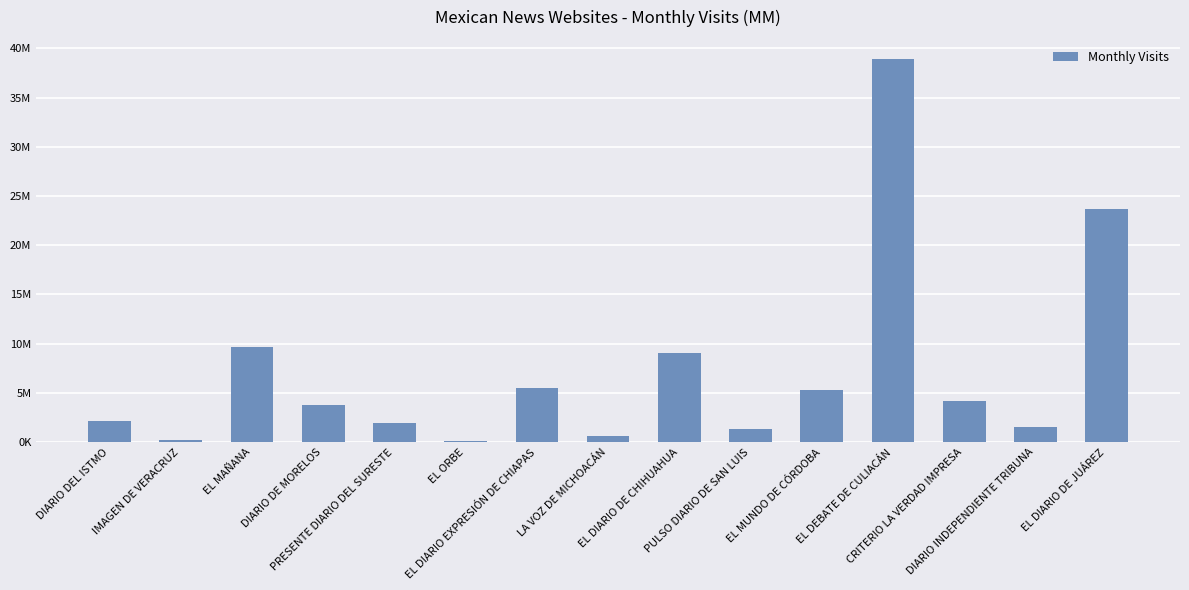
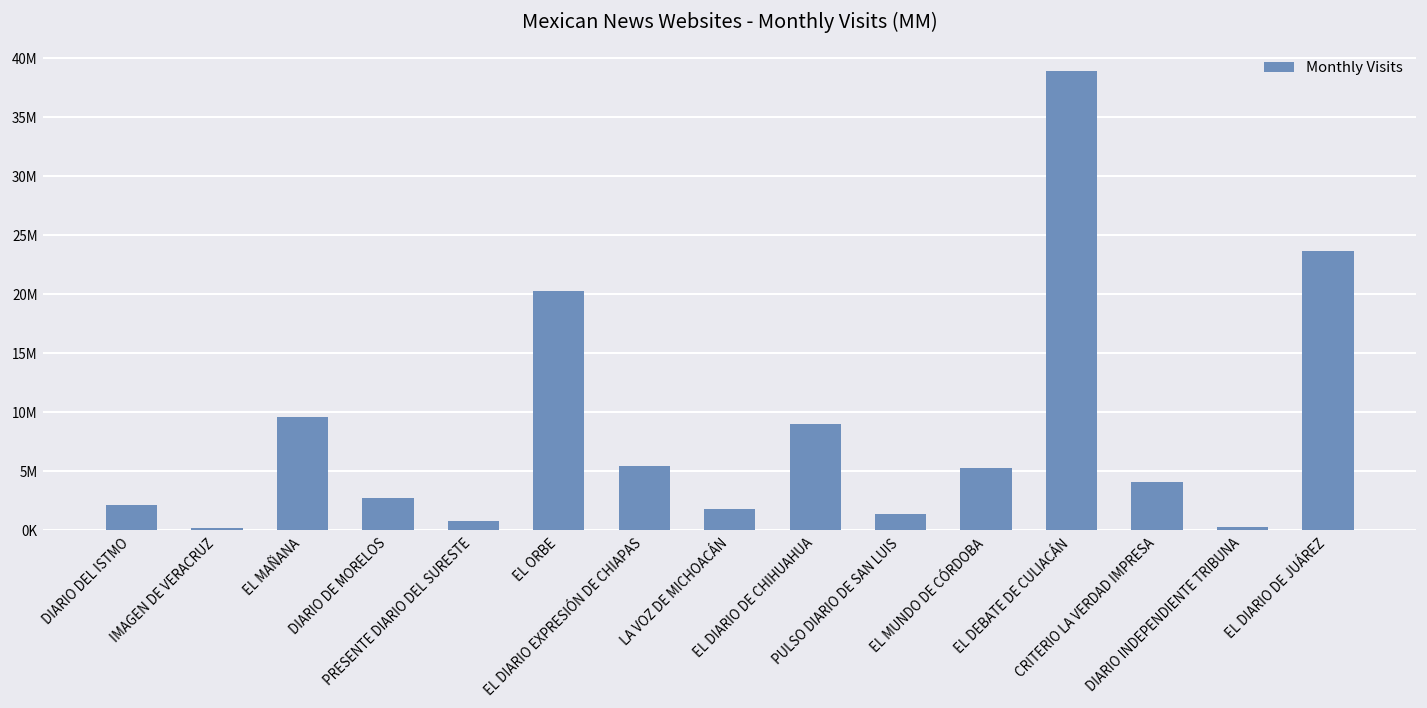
DIARIO DE MORELOS: 4000000 -> 3000000
PRESENTE DIARIO DEL SURESTE: 2000000 -> 1000000
EL ORBE: 0 -> 20000000
LA VOZ DE MICHOACÁN: 1000000 -> 2000000
DIARIO INDEPENDIENTE TRIBUNA: 2000000 -> 0
